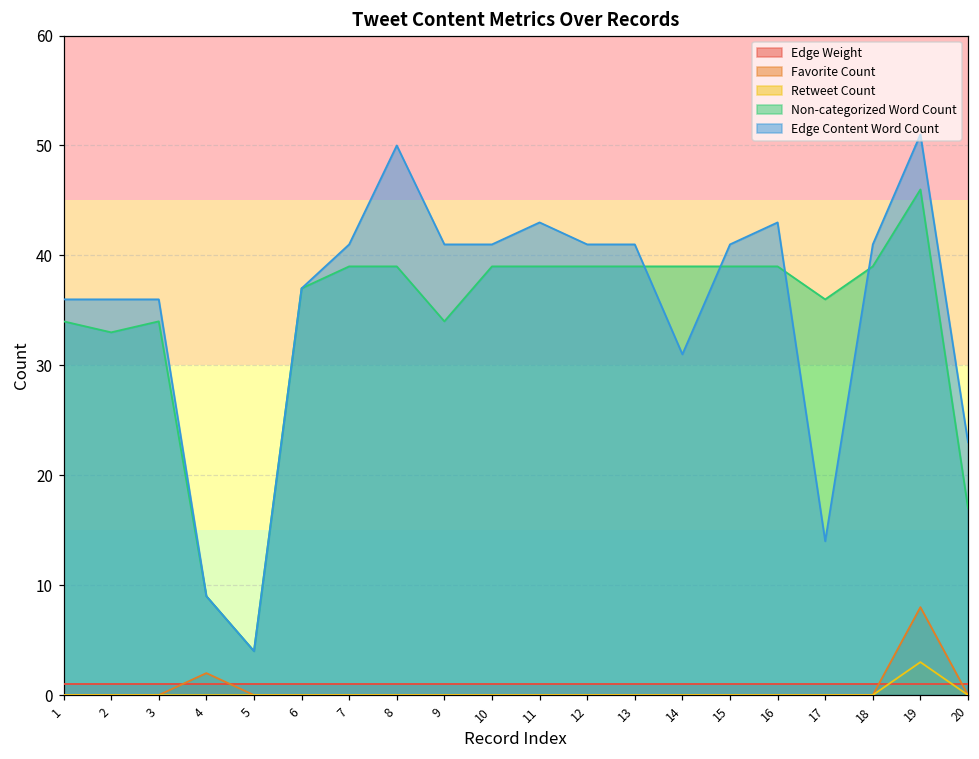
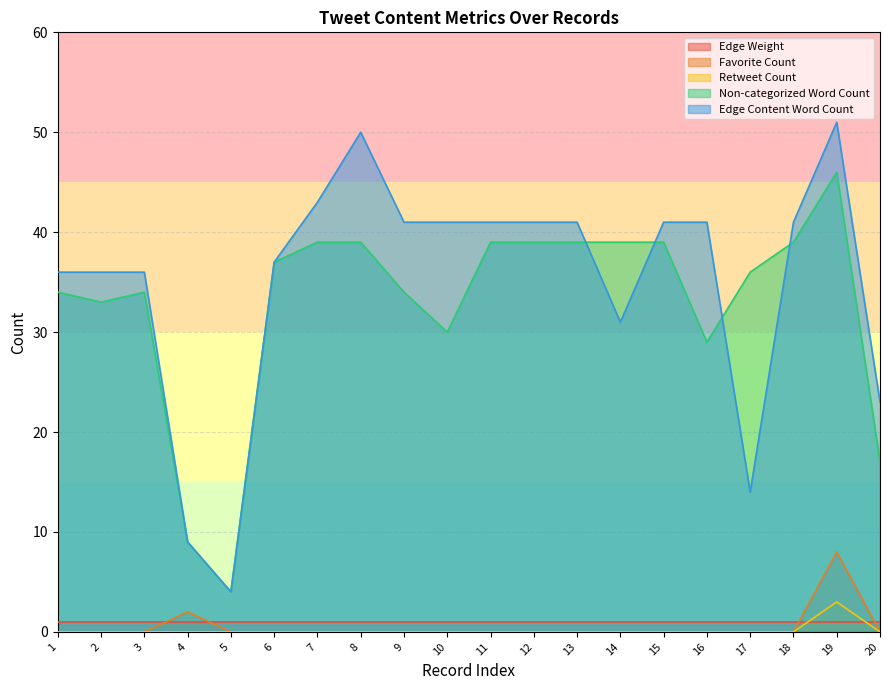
Edge Content Word Count, 7: 41 -> 43
Non-categorized Word Count, 10: 39 -> 30
Edge Content Word Count, 11: 43 -> 41
Non-categorized Word Count, 16: 39 -> 29
Edge Content Word Count, 16: 43 -> 41
